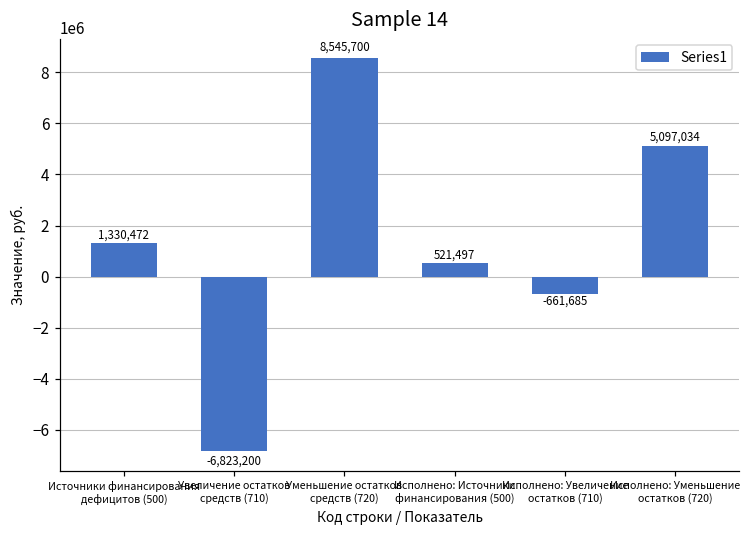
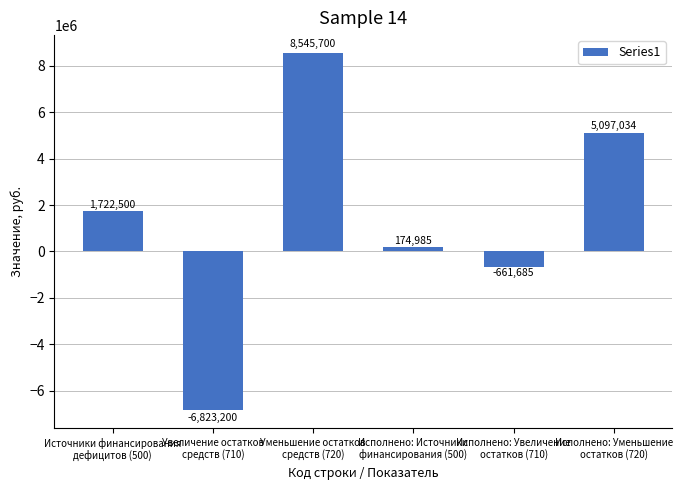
Источники финансирования дефицитов (500): 1,330,472 -> 1,722,500
Исполнено: Источники финансирования (500): 521,497 -> 174,985
